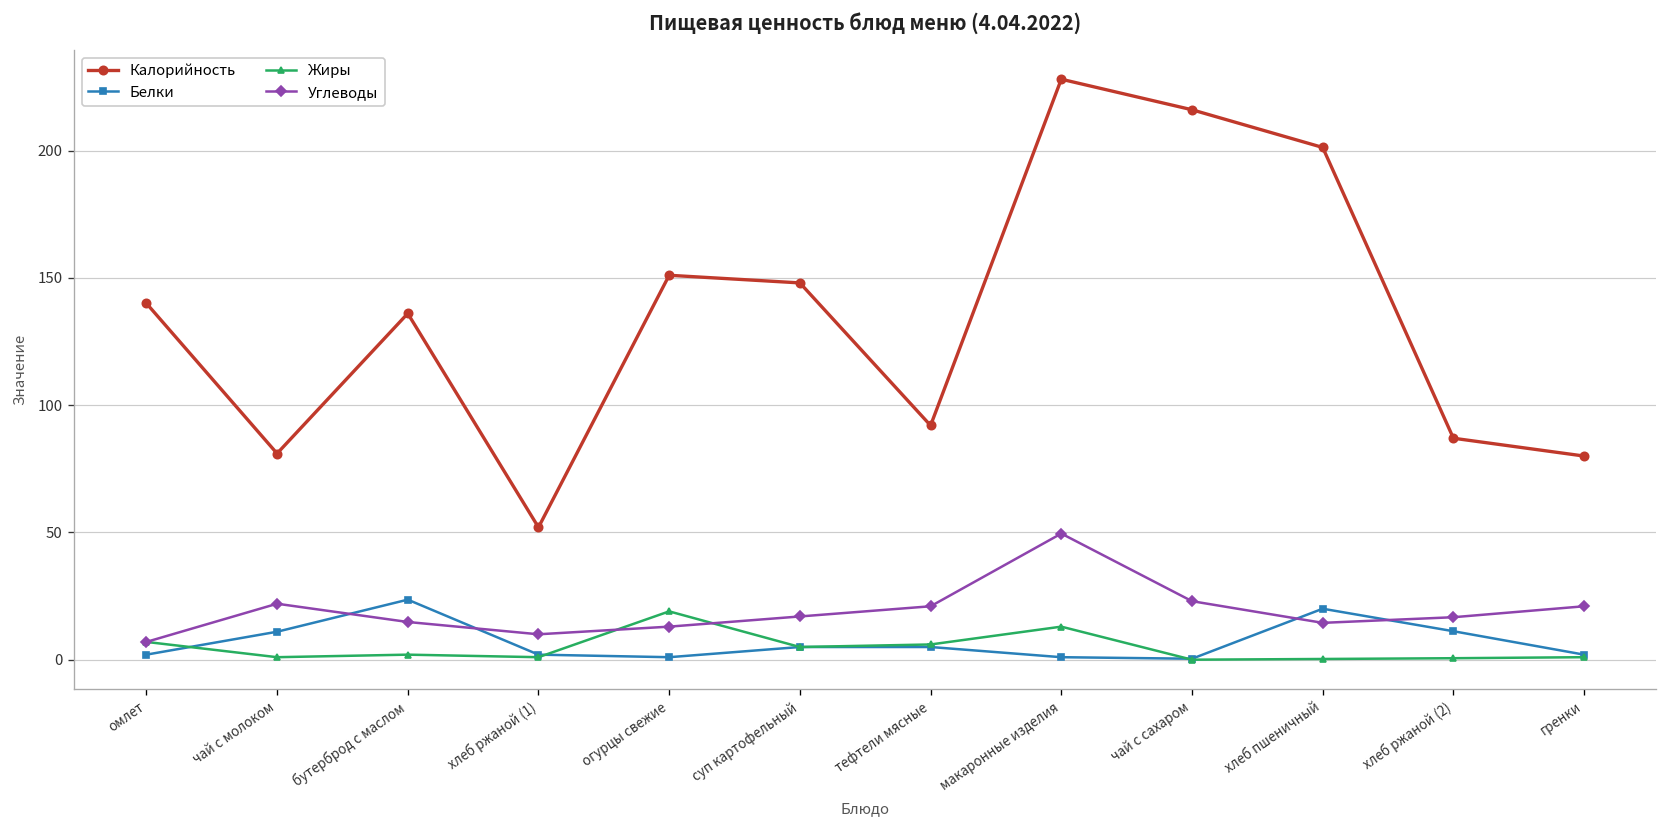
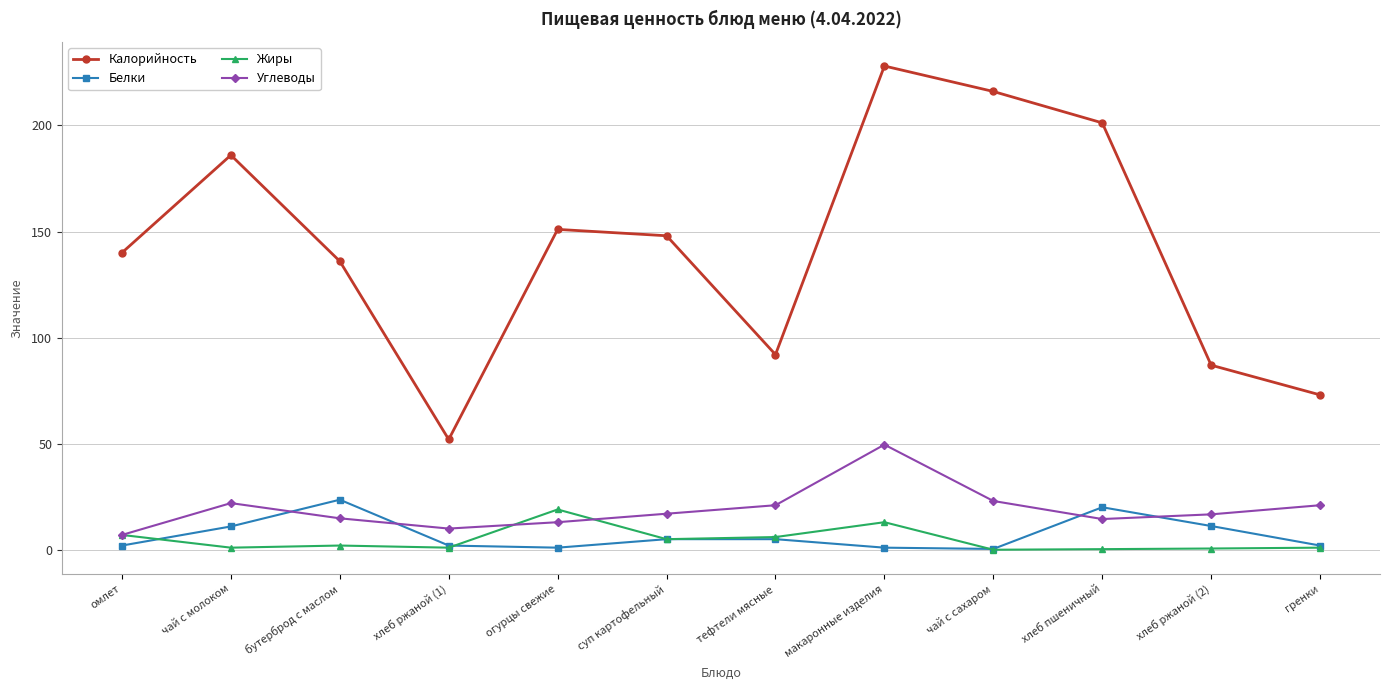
Калорийность, чай с молоком: 81 -> 186
Калорийность, гренки: 80 -> 73
